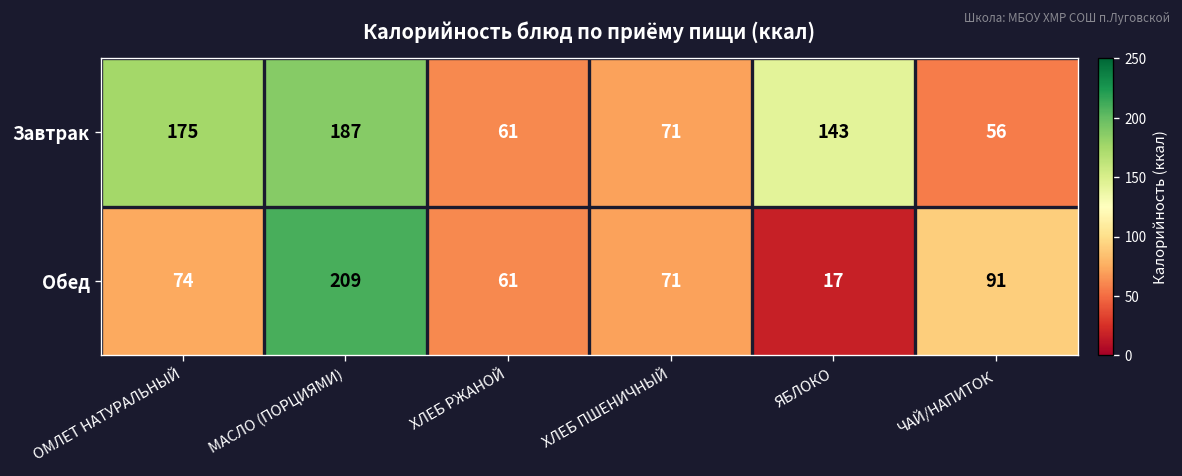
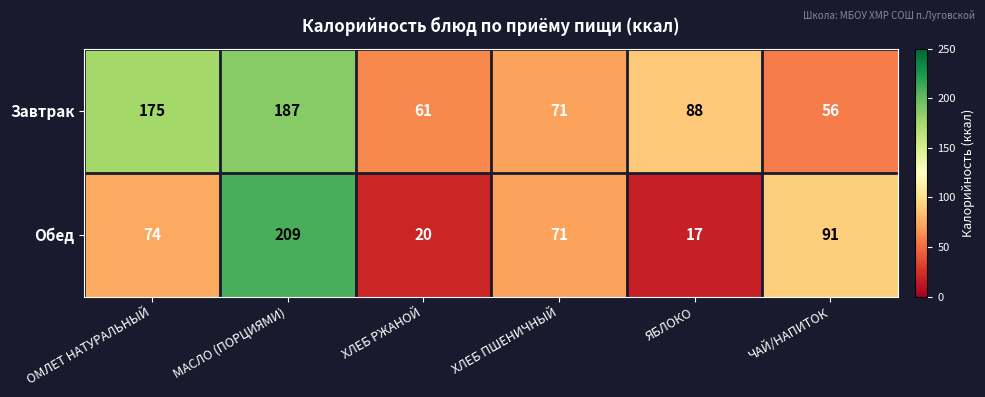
Завтрак, ЯБЛОКО: 143 -> 88
Обед, ХЛЕБ РЖАНОЙ: 61 -> 20
